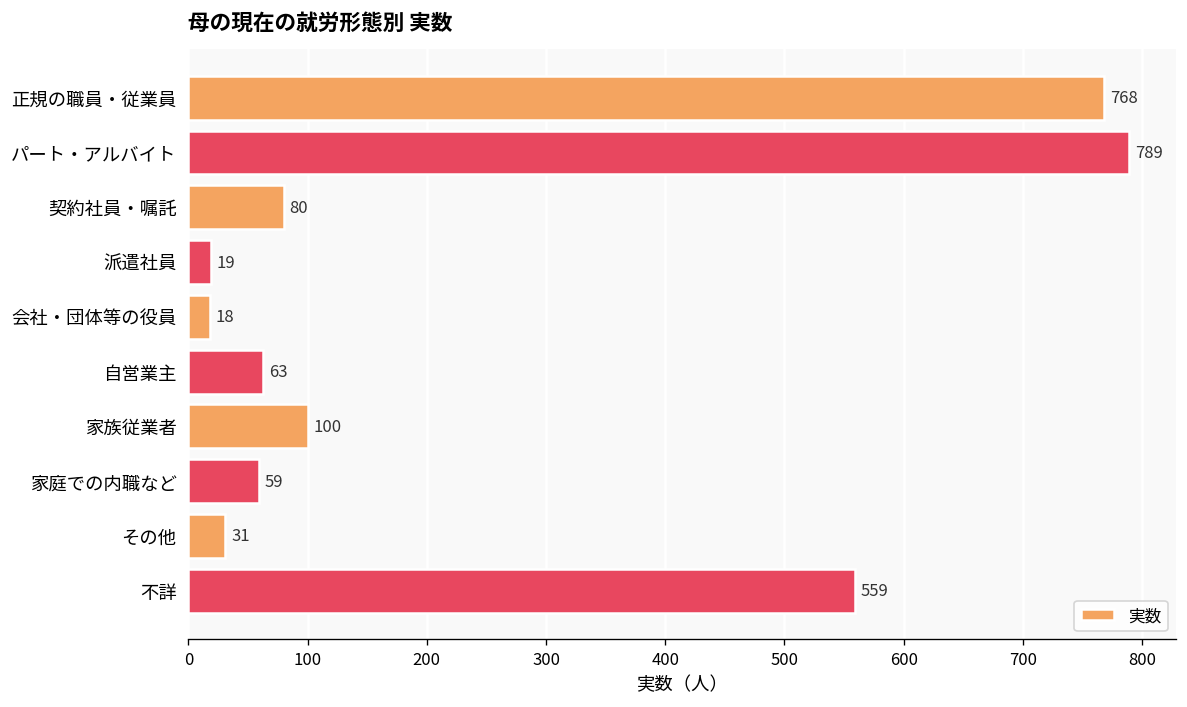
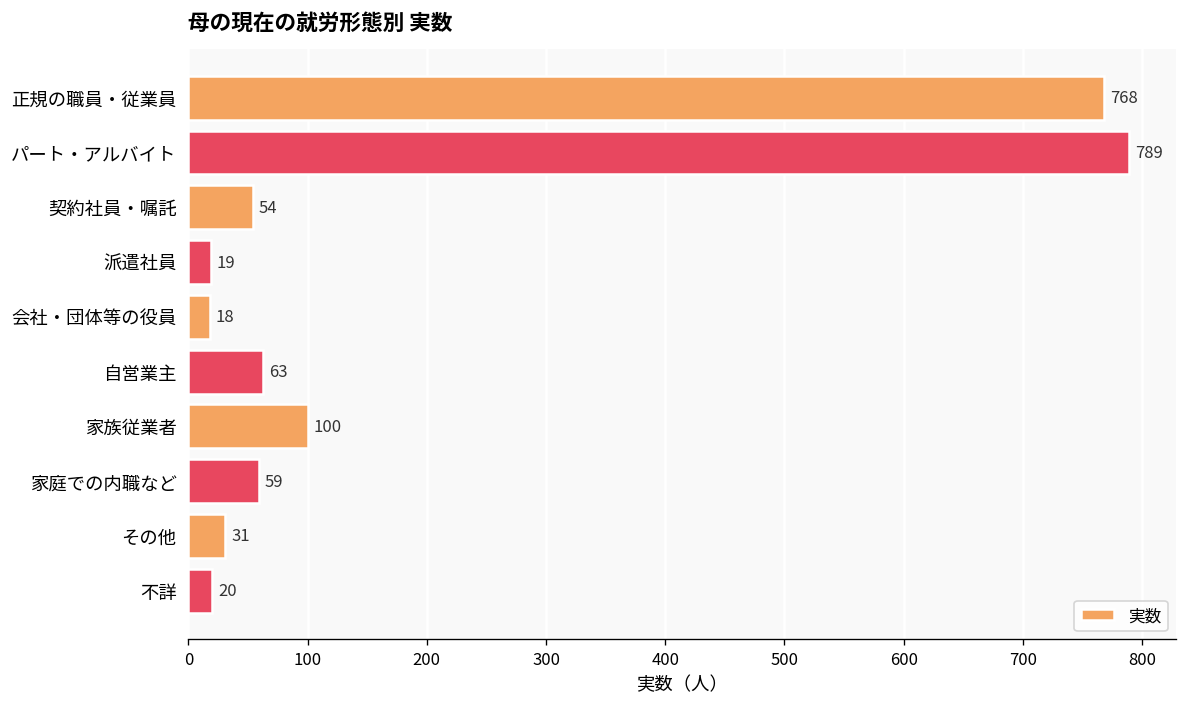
契約社員・嘱託: 80 -> 54
不詳: 559 -> 20
